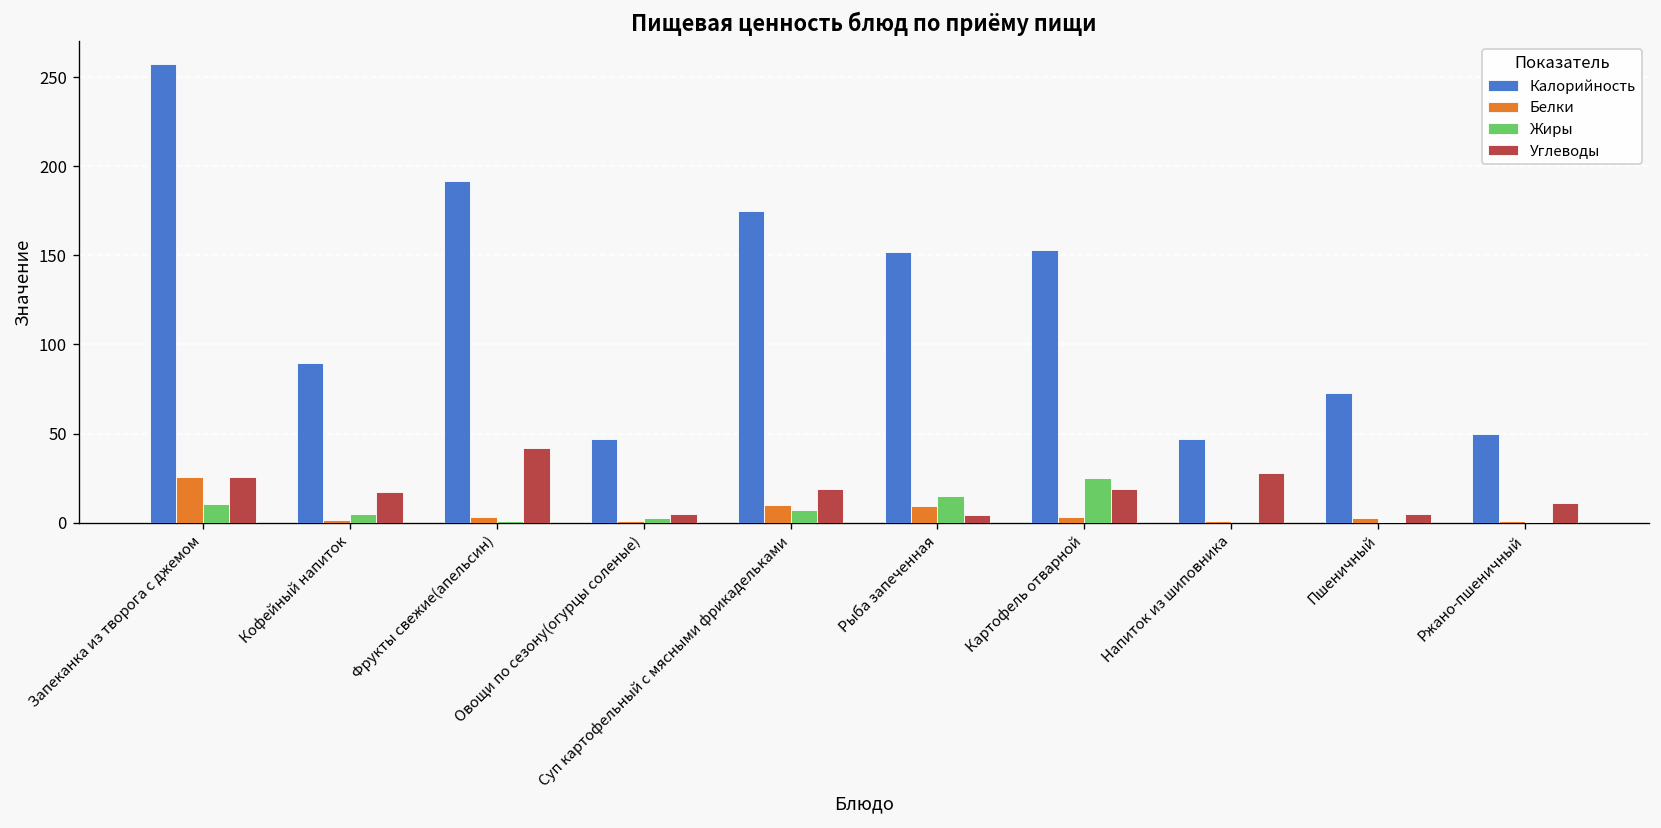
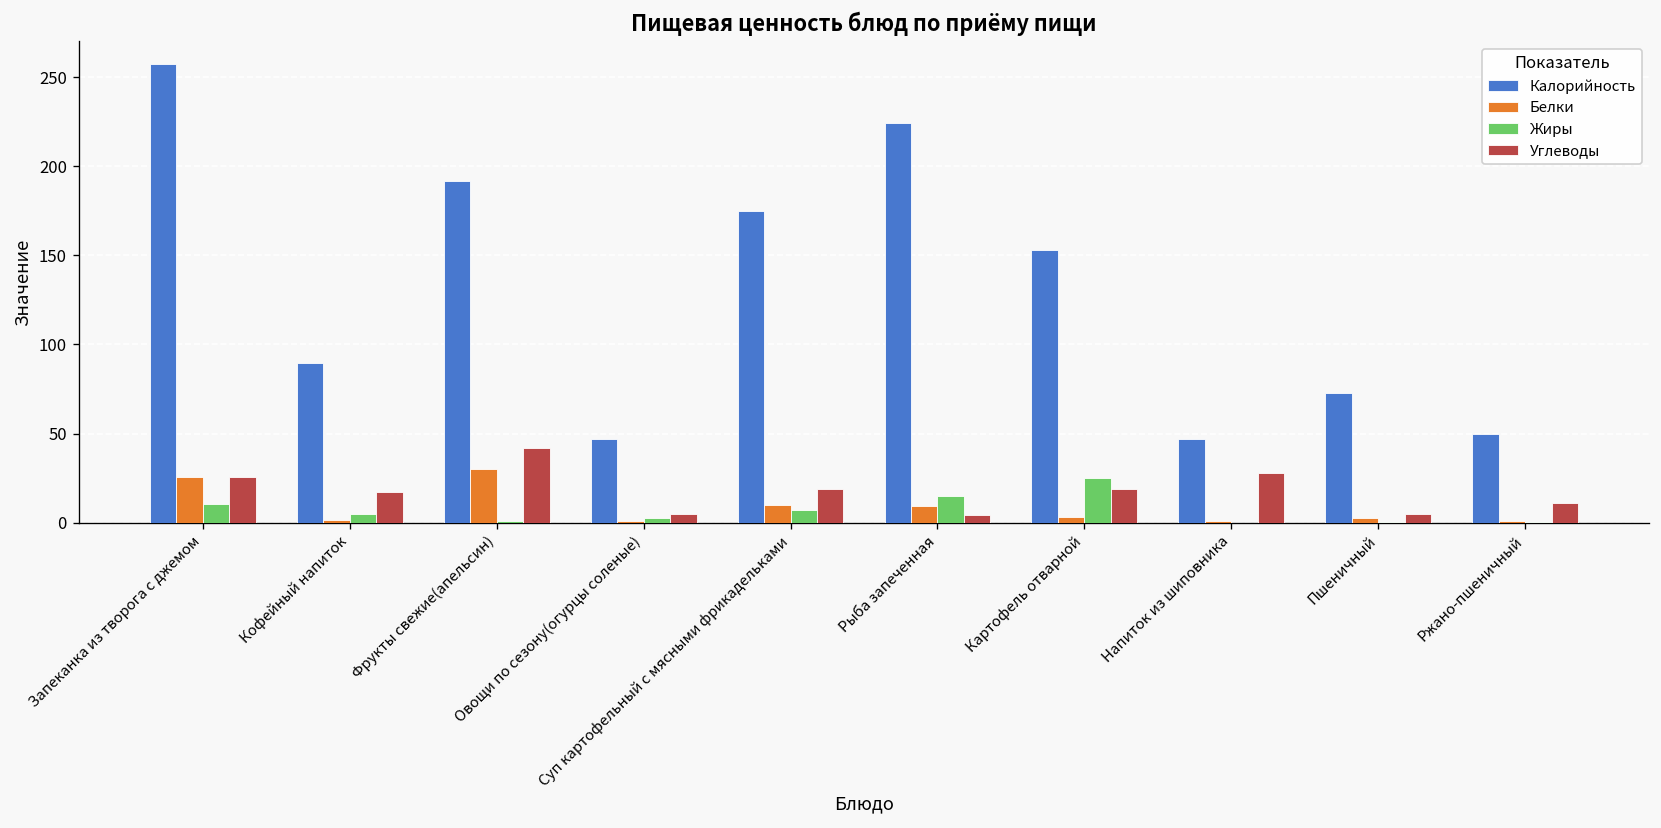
Белки, Фрукты свежие(апельсин): 3 -> 30
Калорийность, Рыба запеченная: 152 -> 224
